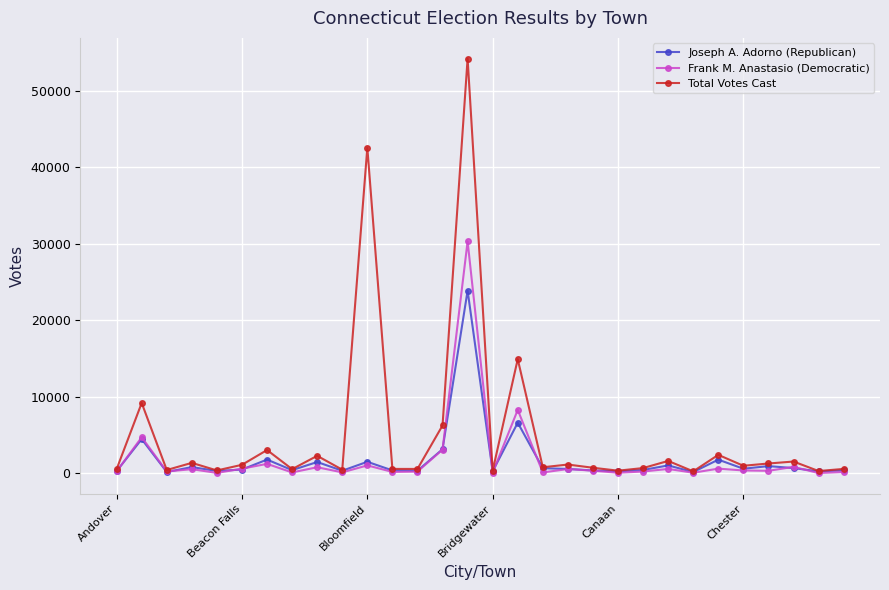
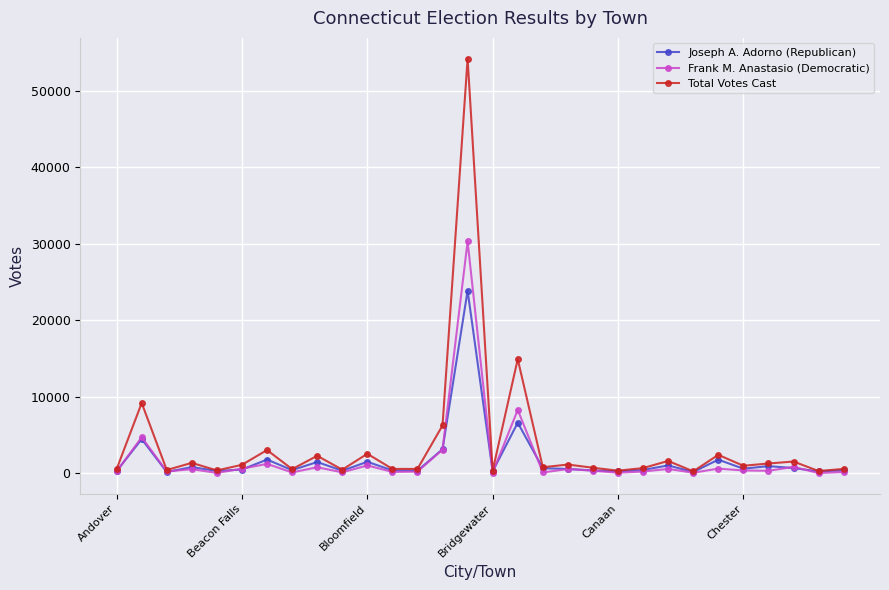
Total Votes Cast, Bloomfield: 43000 -> 3000
